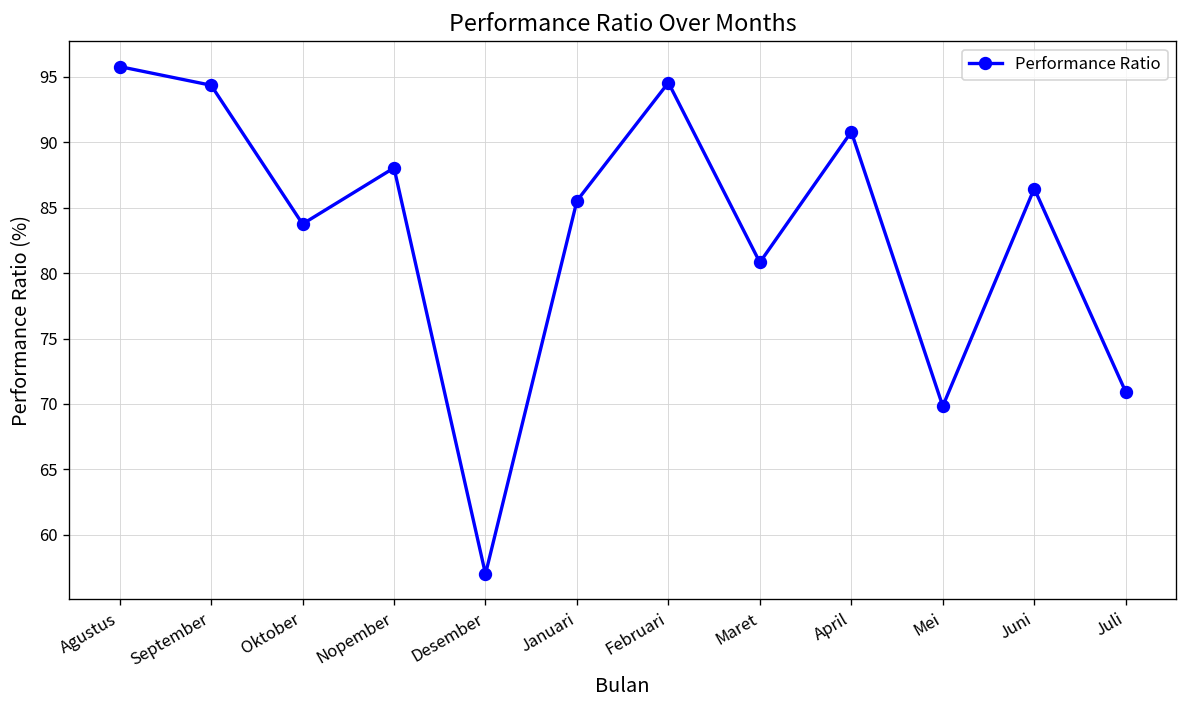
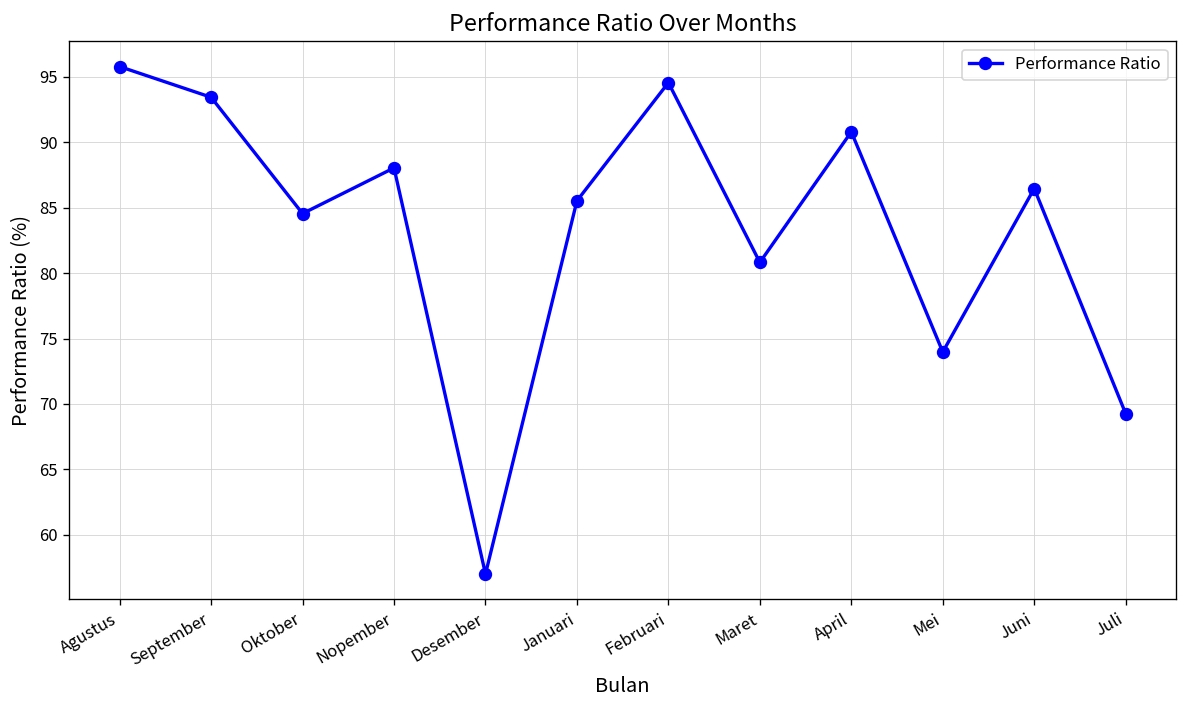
September: 94.4 -> 93.4
Oktober: 83.8 -> 84.6
Mei: 69.8 -> 74.0
Juli: 70.9 -> 69.3
